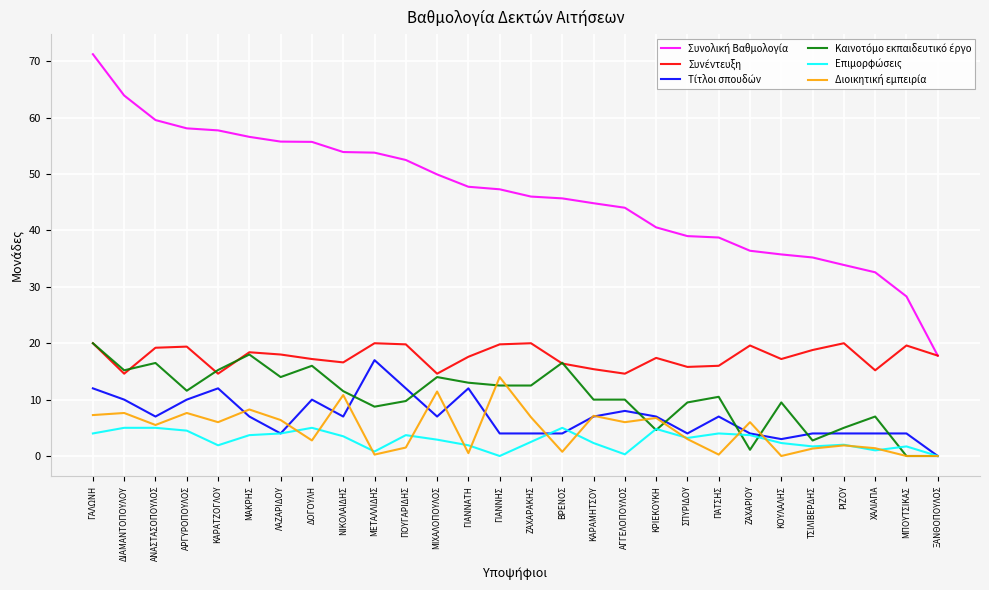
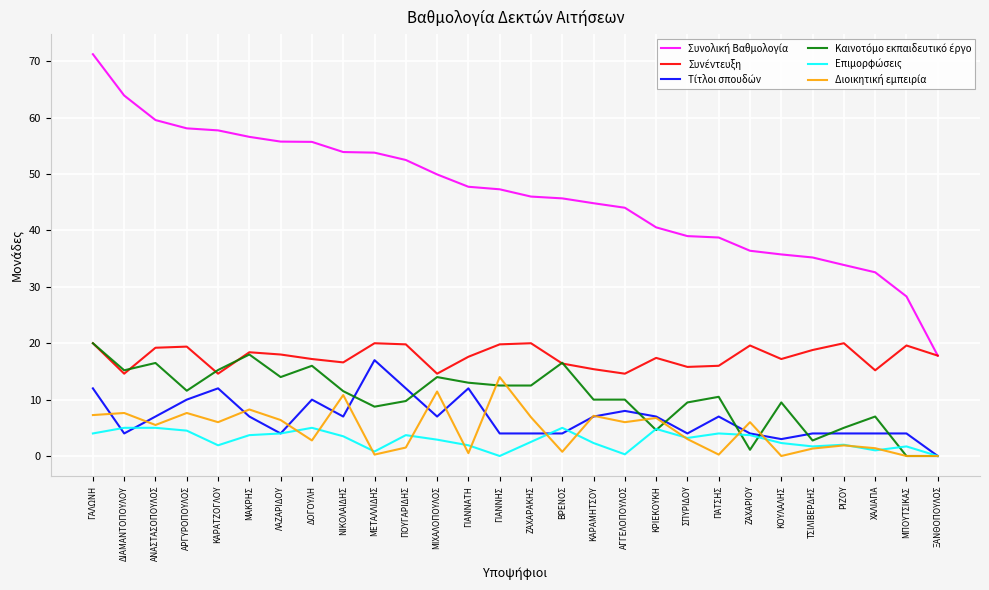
Τίτλοι σπουδών, ΔΙΑΜΑΝΤΟΠΟΥΛΟΥ: 10 -> 4
